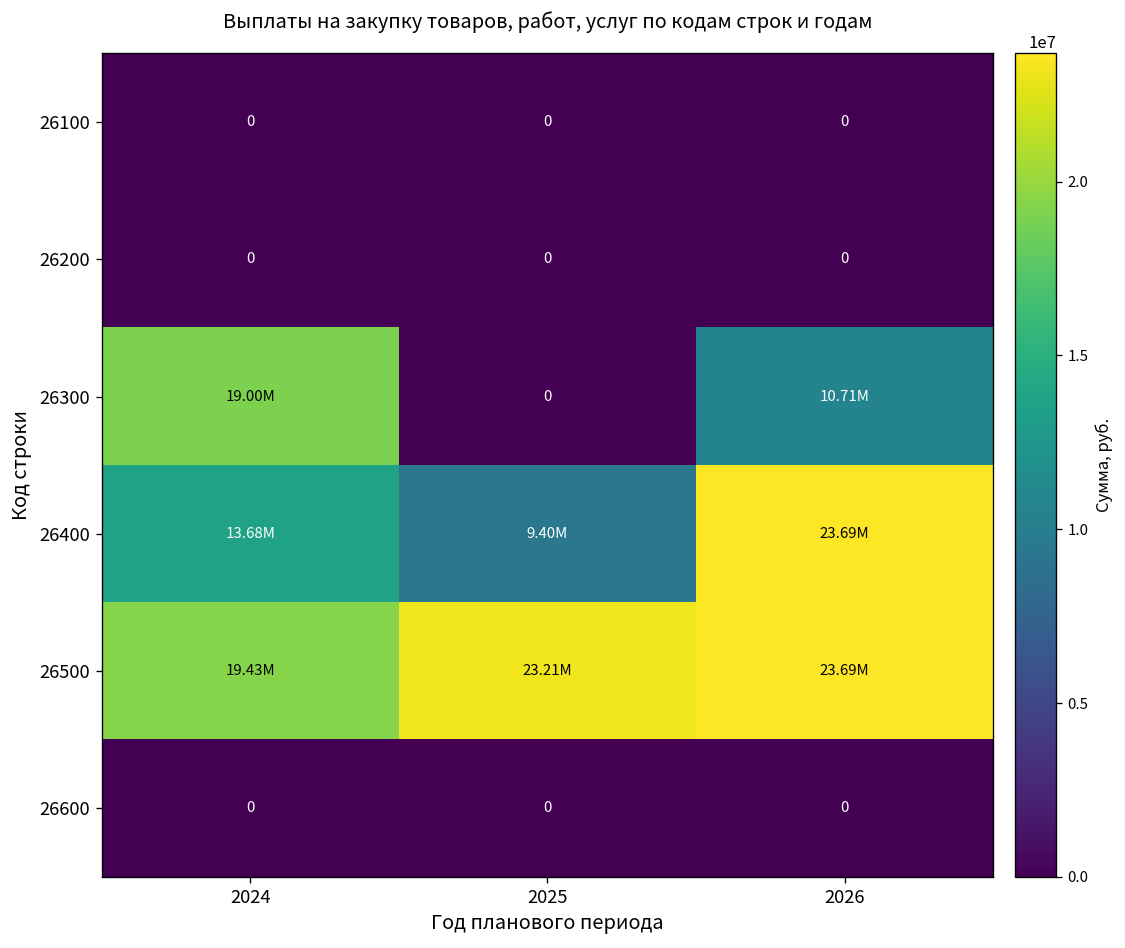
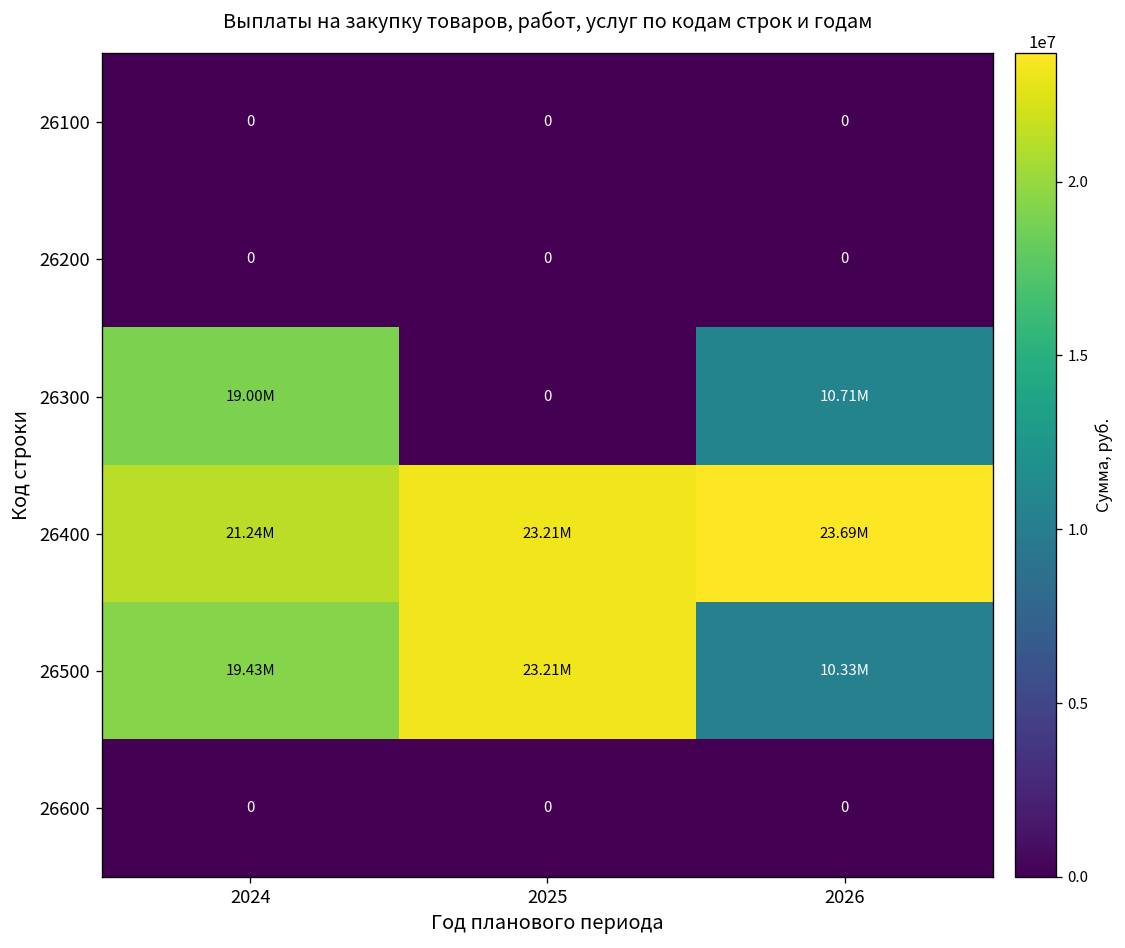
26400, 2024: 13.68M -> 21.24M
26400, 2025: 9.40M -> 23.21M
26500, 2026: 23.69M -> 10.33M
